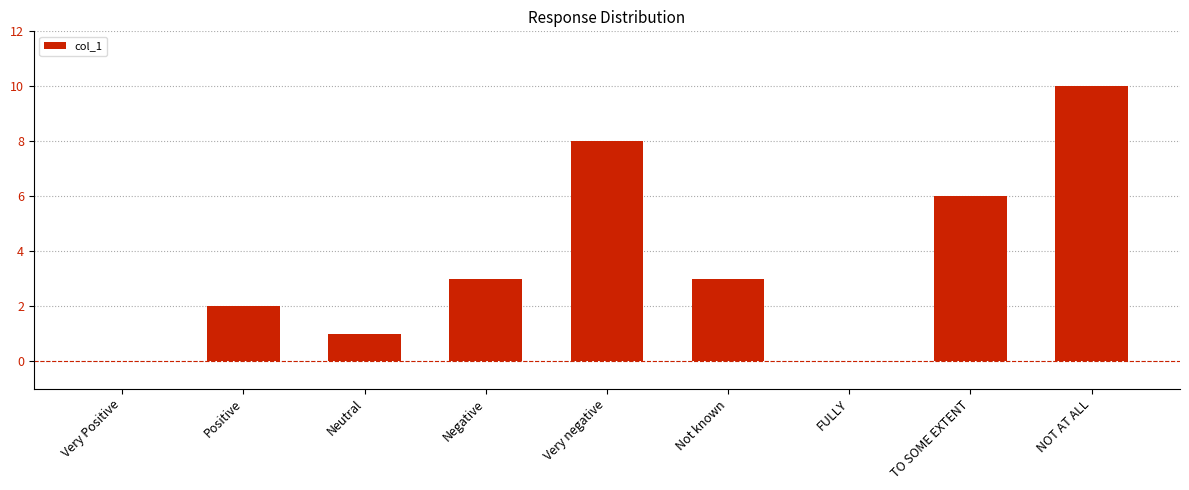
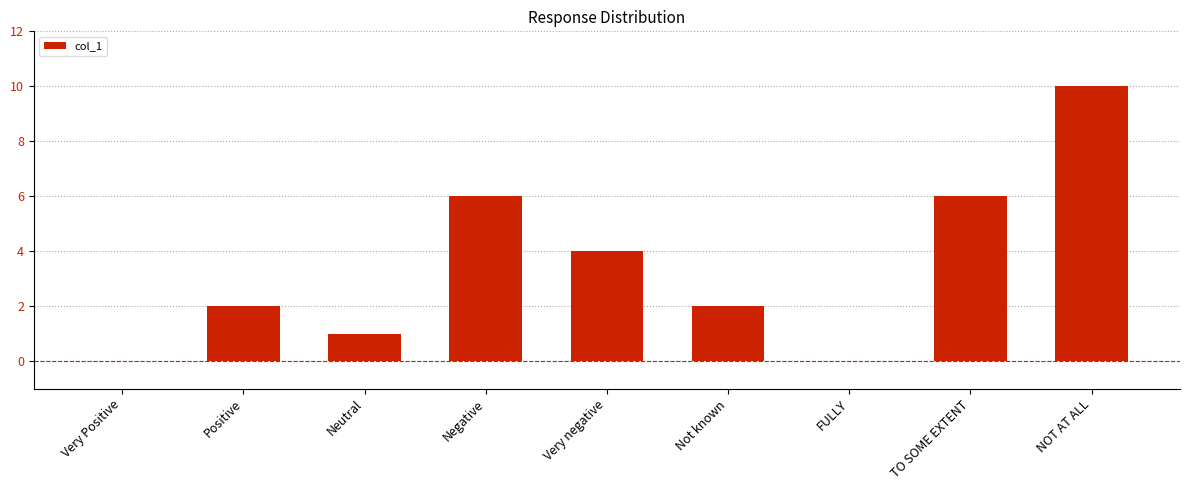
Negative: 3 -> 6
Very negative: 8 -> 4
Not known: 3 -> 2
